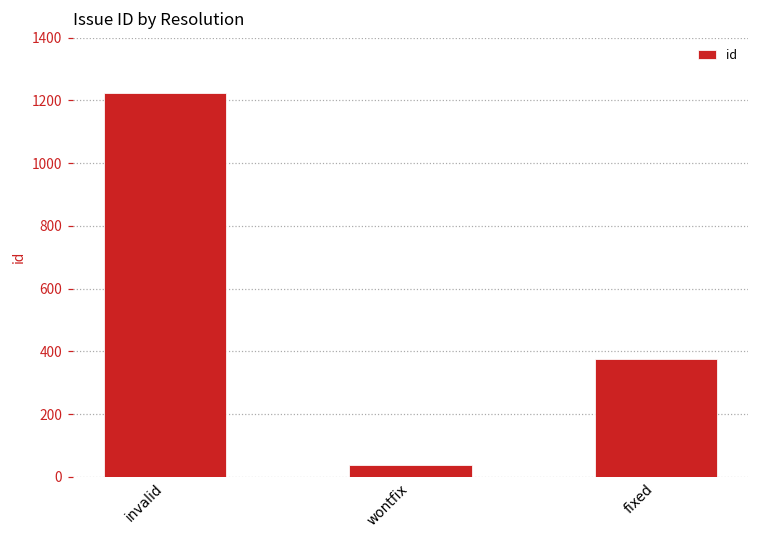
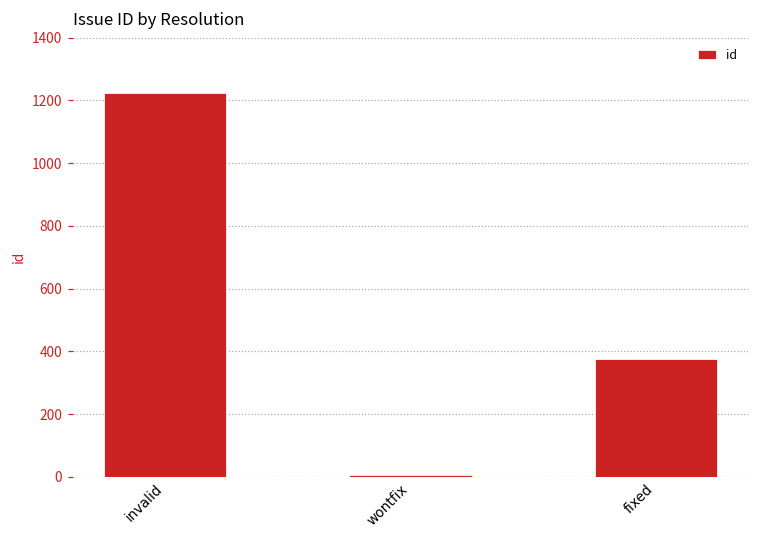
wontfix: 40 -> 10
